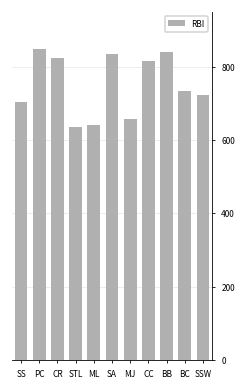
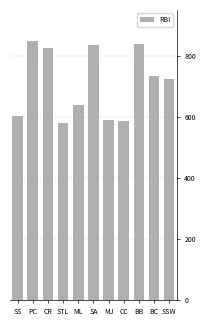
SS: 700 -> 600
STL: 640 -> 580
MJ: 660 -> 590
CC: 820 -> 590
